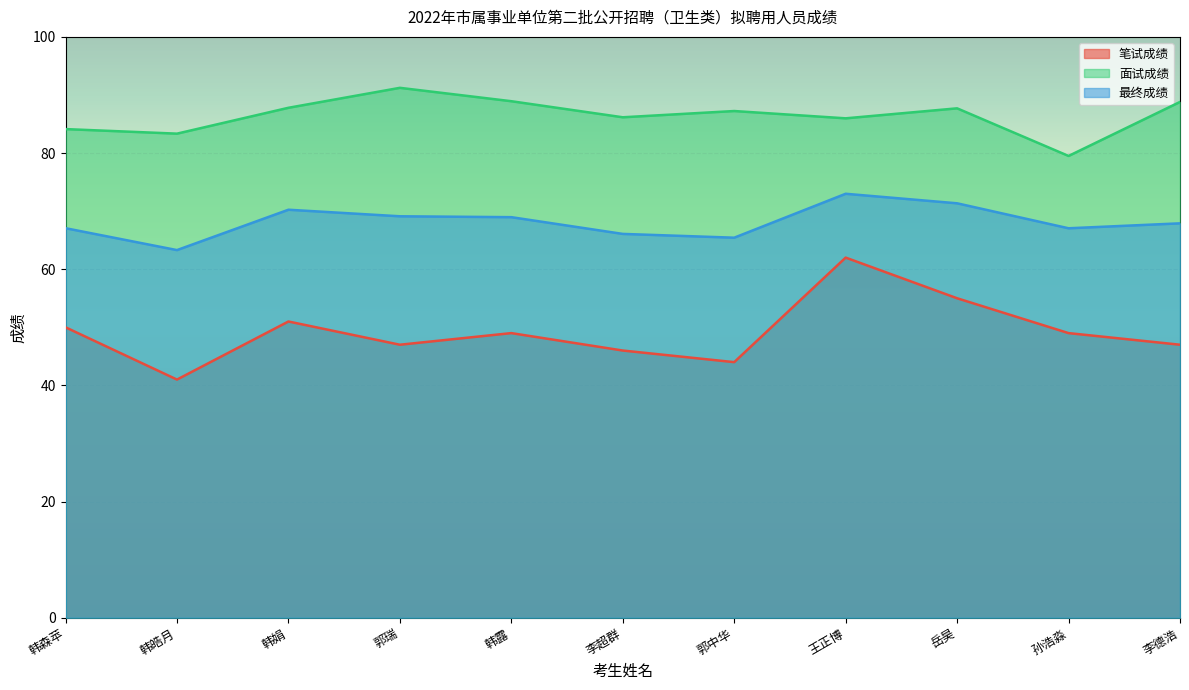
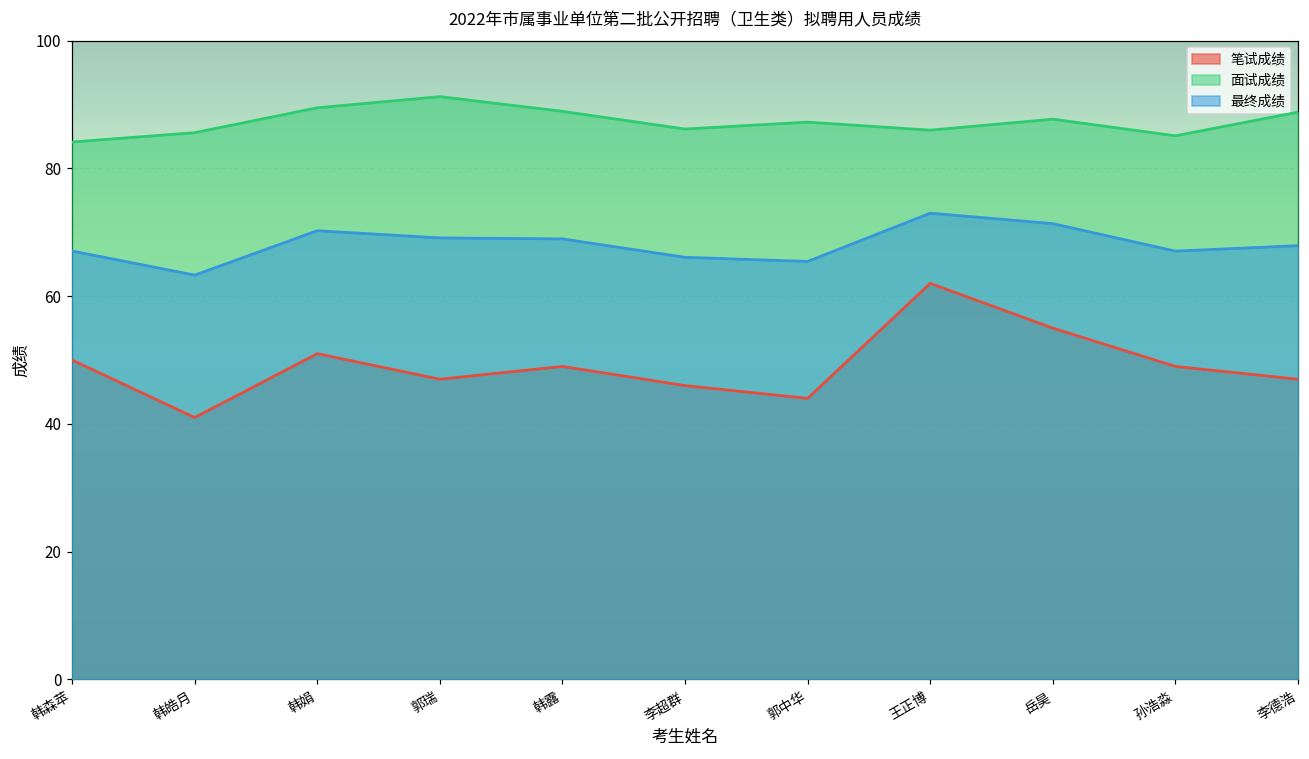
面试成绩, 韩皓月: 83 -> 86
面试成绩, 韩娟: 88 -> 89
面试成绩, 孙浩淼: 80 -> 85
